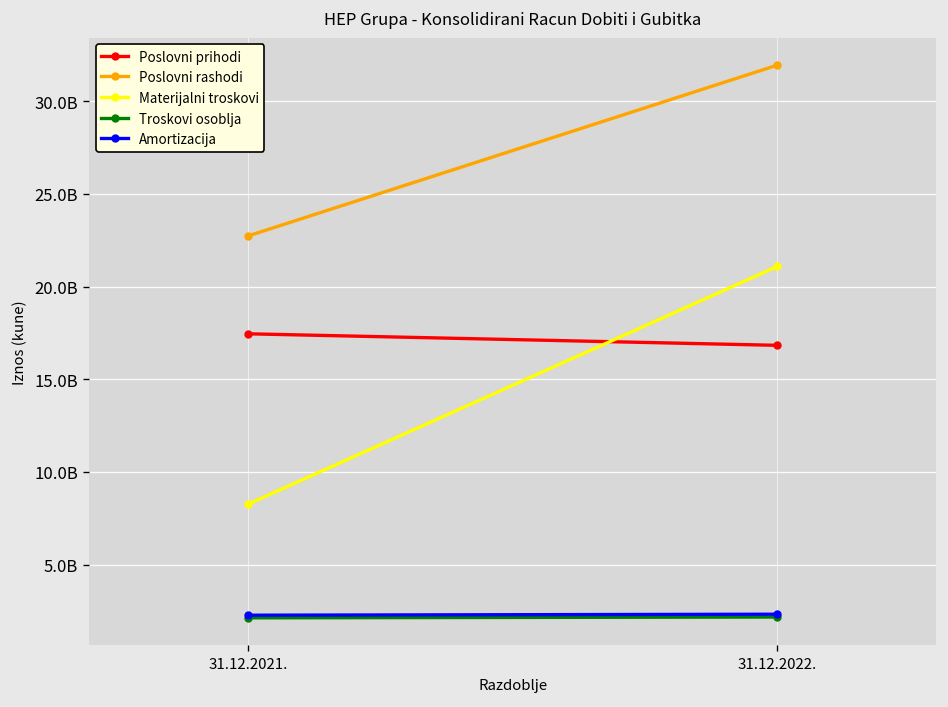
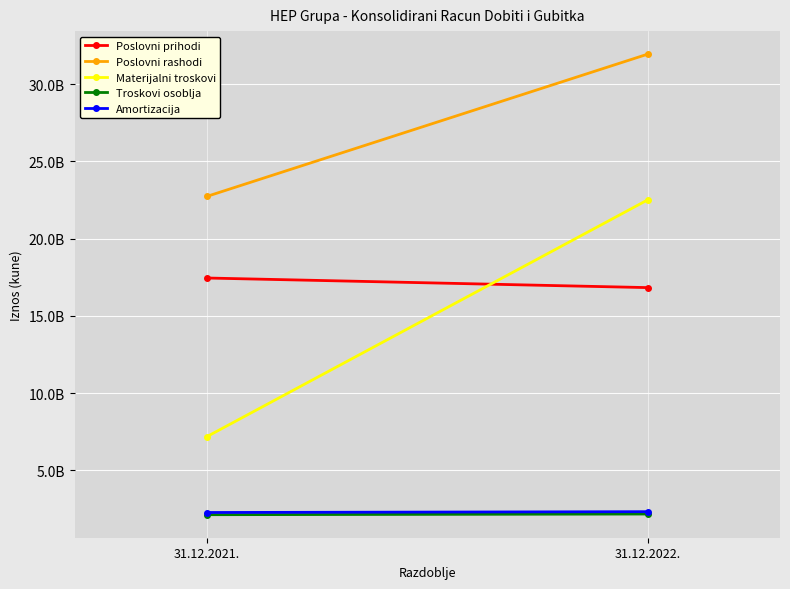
Materijalni troskovi, 31.12.2021.: 8300000000 -> 7200000000
Materijalni troskovi, 31.12.2022.: 21100000000 -> 22500000000
